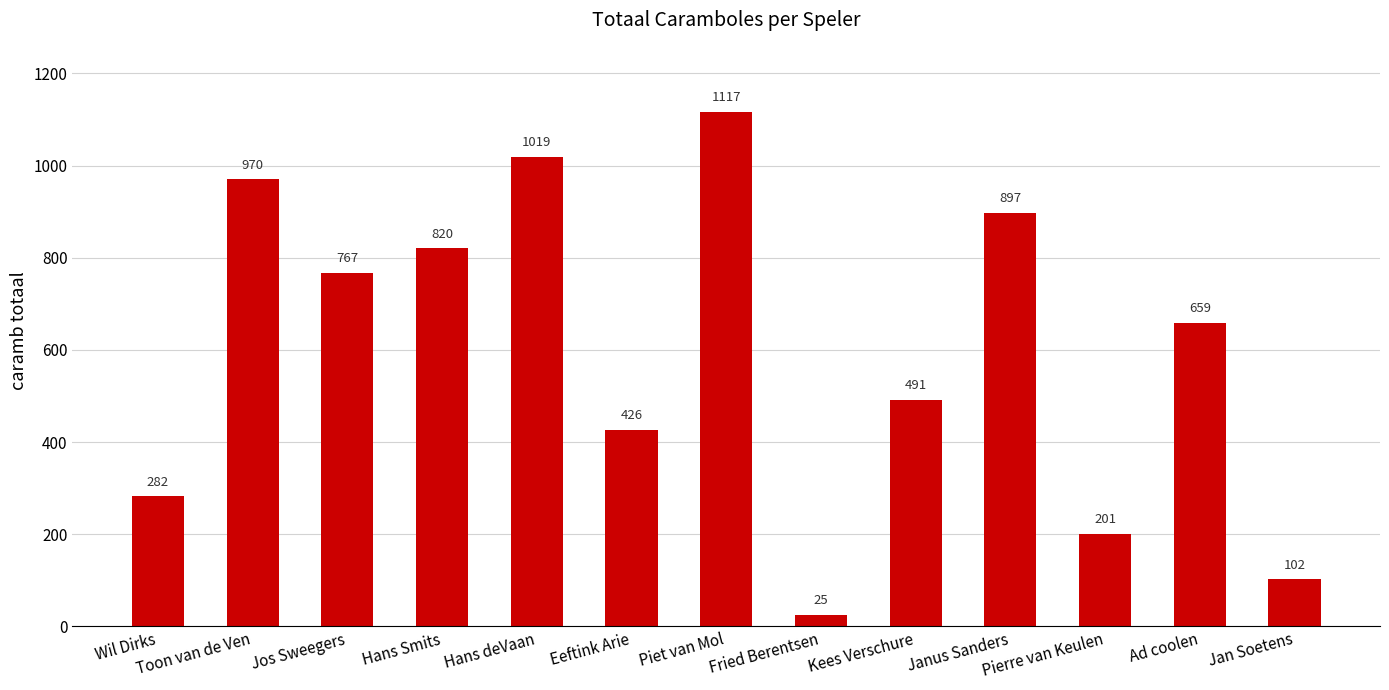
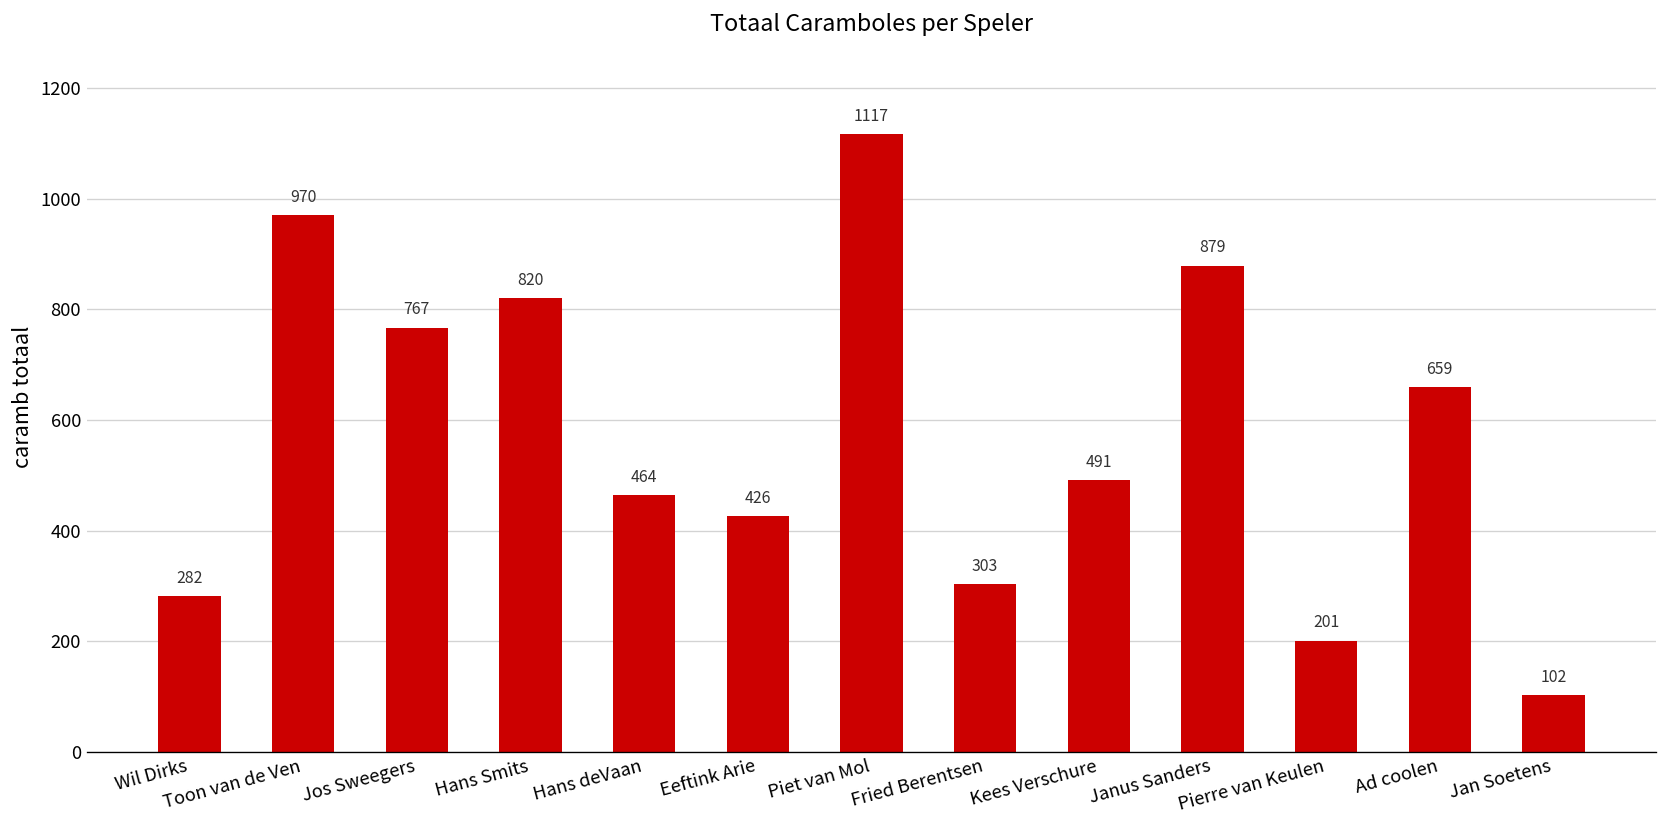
Hans deVaan: 1019 -> 464
Fried Berentsen: 25 -> 303
Janus Sanders: 897 -> 879
